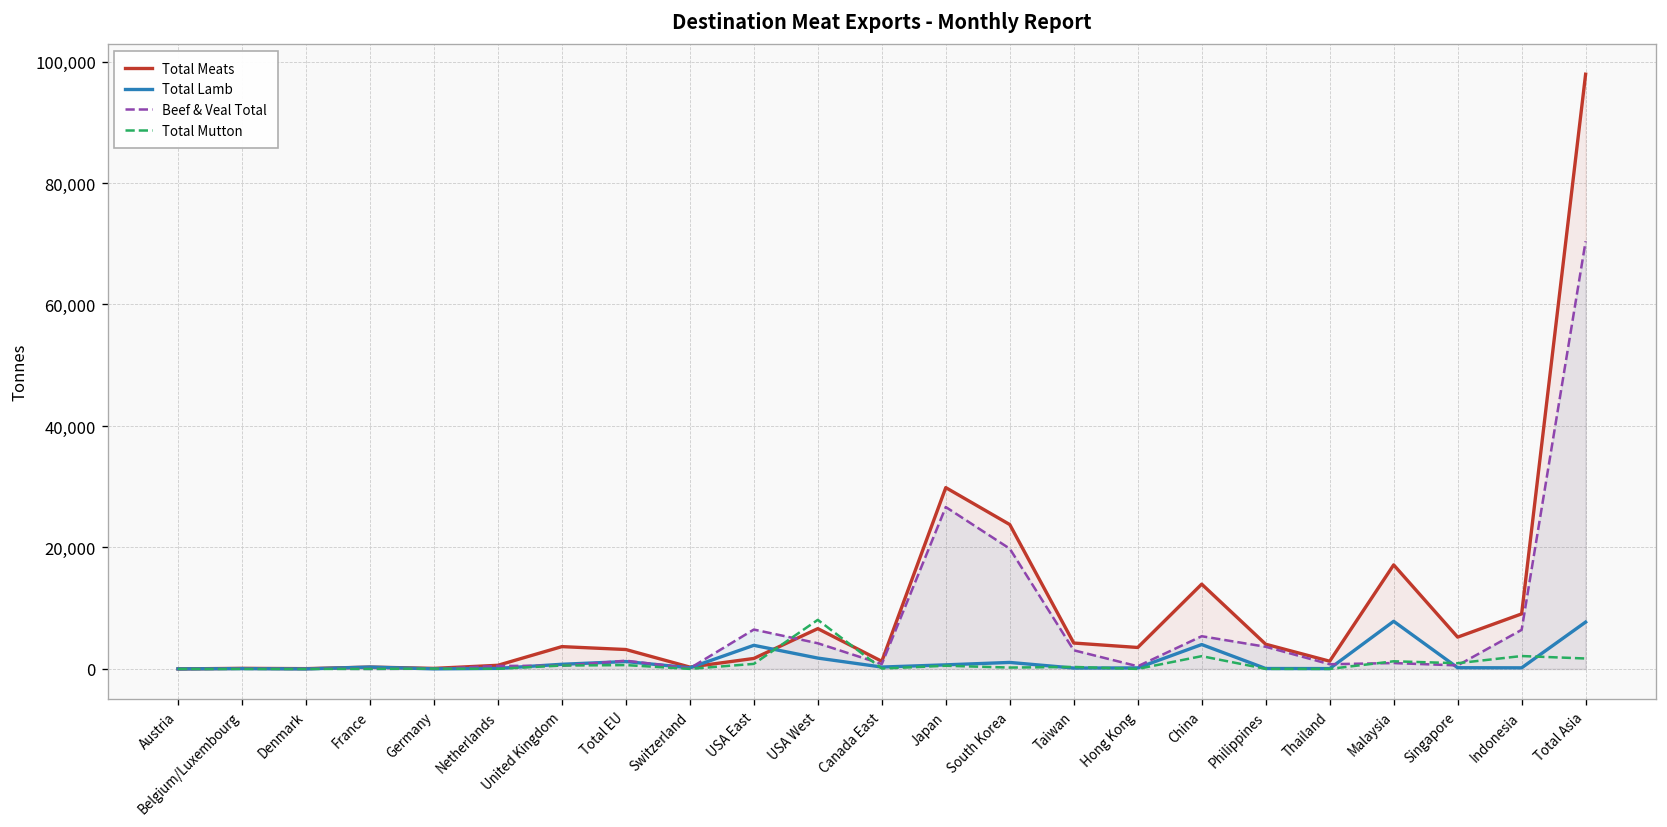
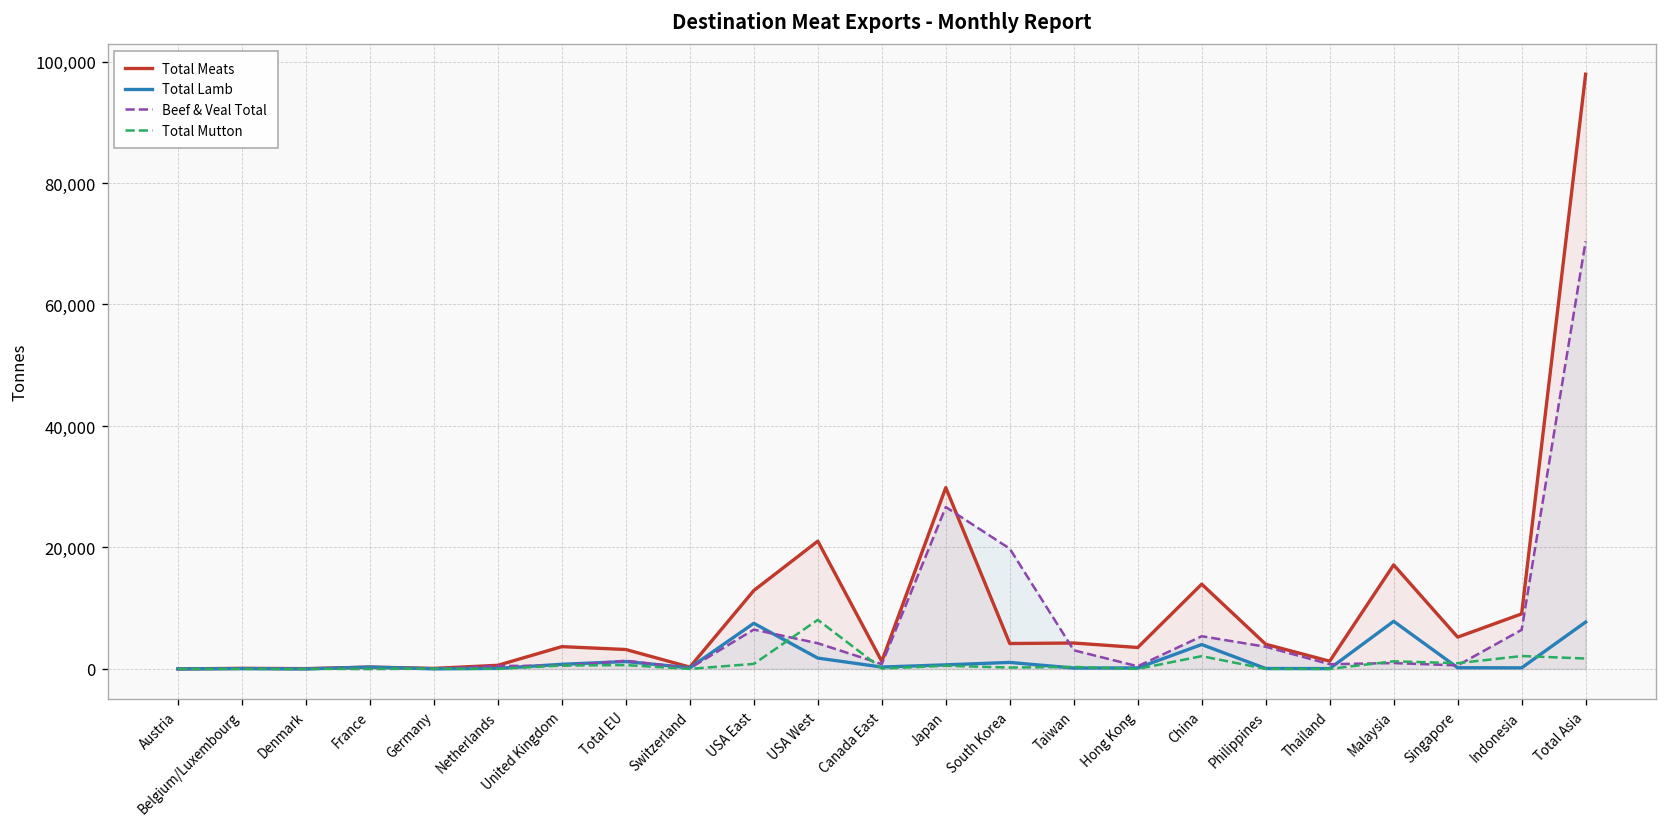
Total Meats, USA East: 2,000 -> 13,000
Total Lamb, USA East: 4,000 -> 8,000
Total Meats, USA West: 7,000 -> 21,000
Total Meats, South Korea: 24,000 -> 4,000
